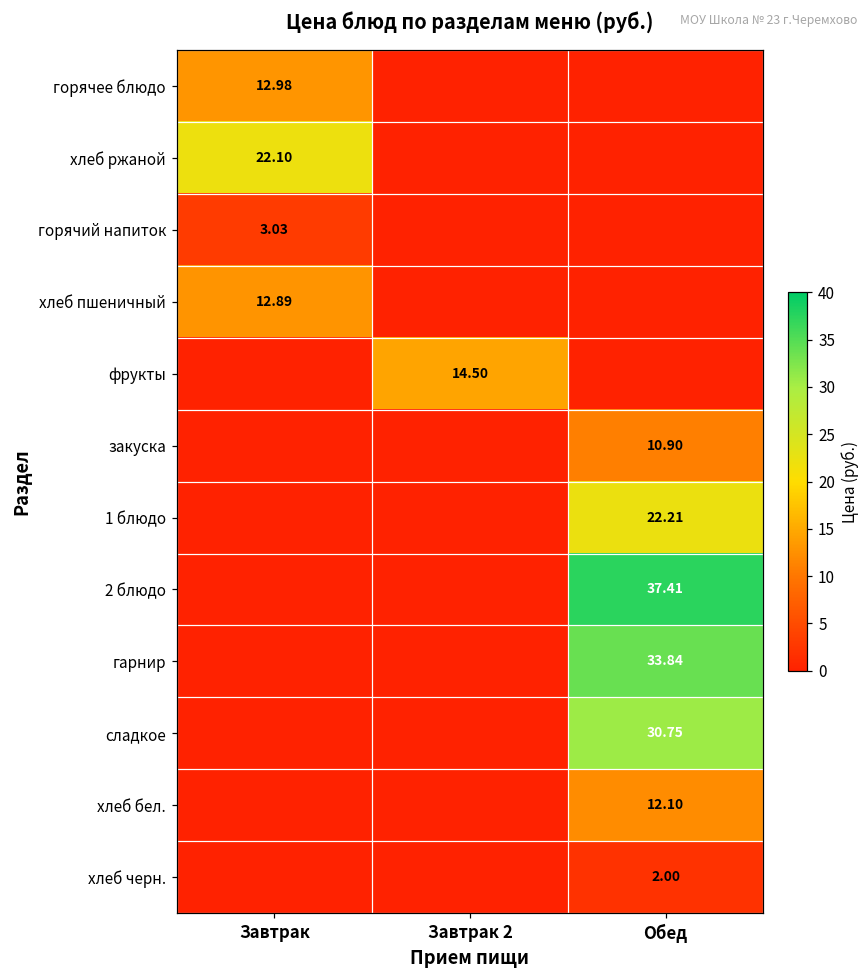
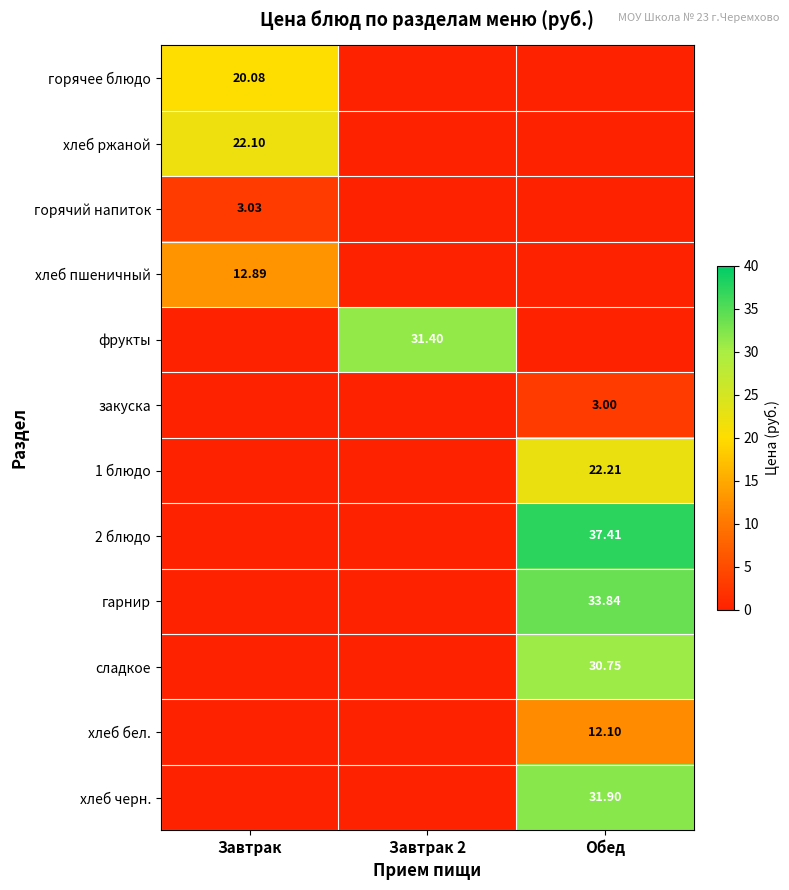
горячее блюдо, Завтрак: 12.98 -> 20.08
фрукты, Завтрак 2: 14.50 -> 31.40
закуска, Обед: 10.90 -> 3.00
хлеб черн., Обед: 2.00 -> 31.90
